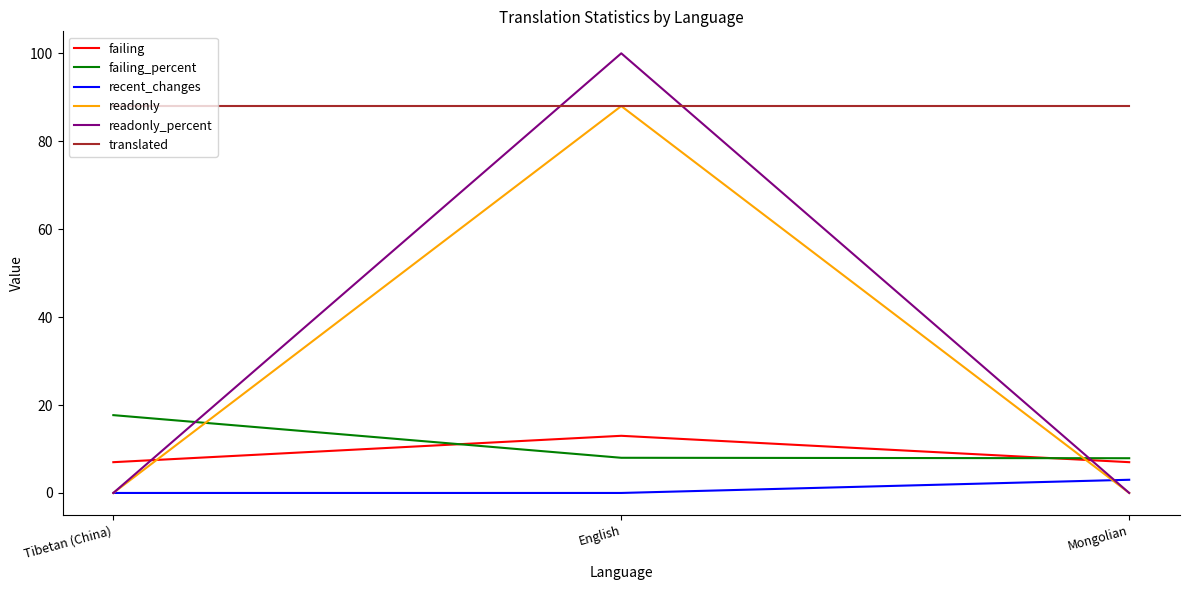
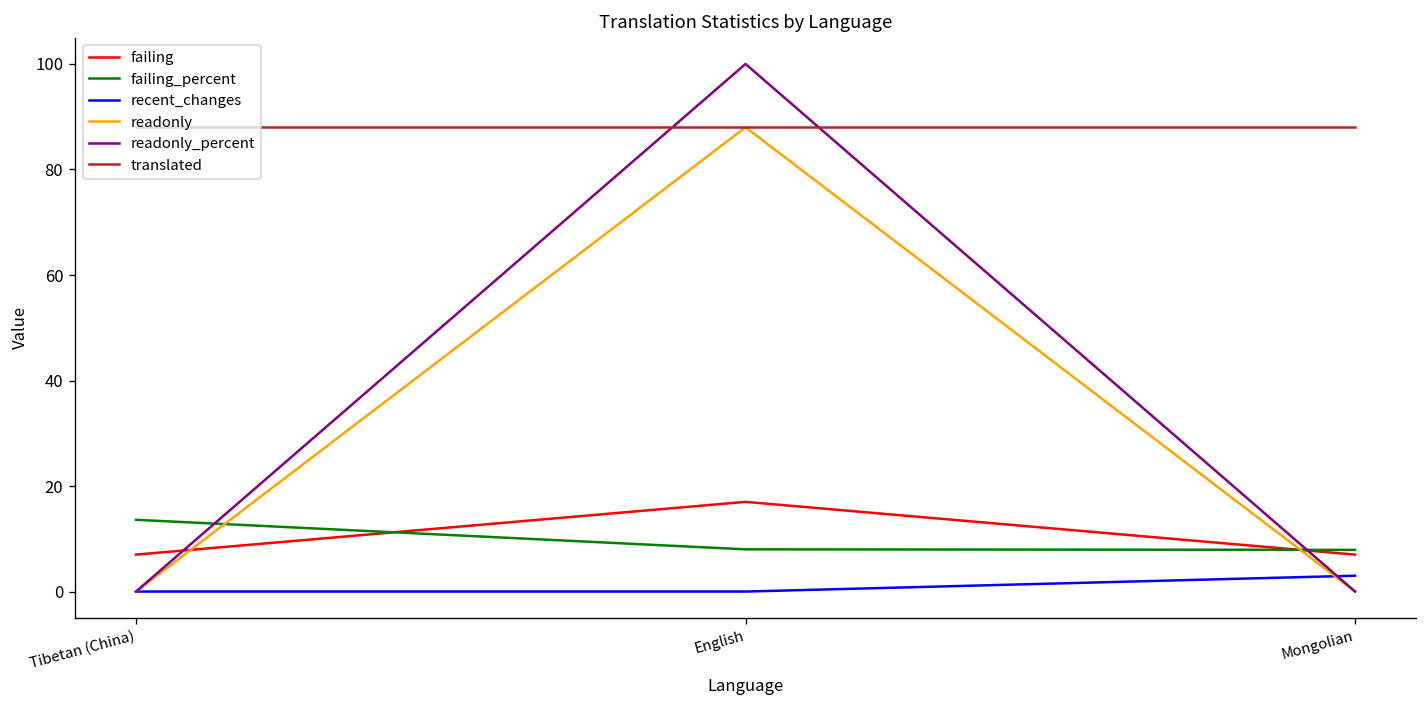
failing_percent, Tibetan (China): 18 -> 14
failing, English: 13 -> 17
